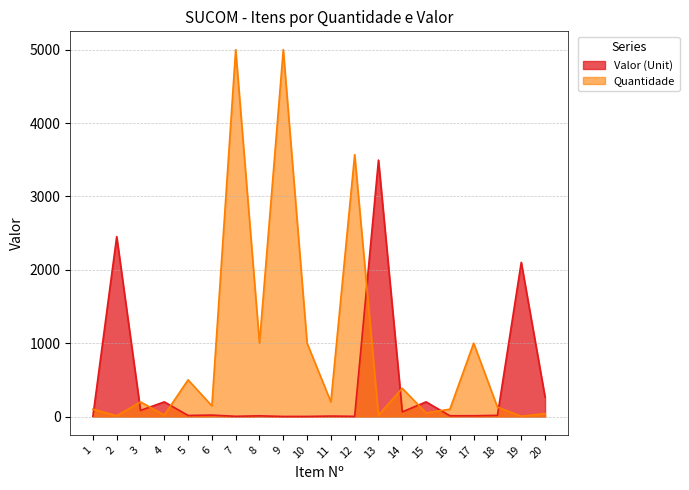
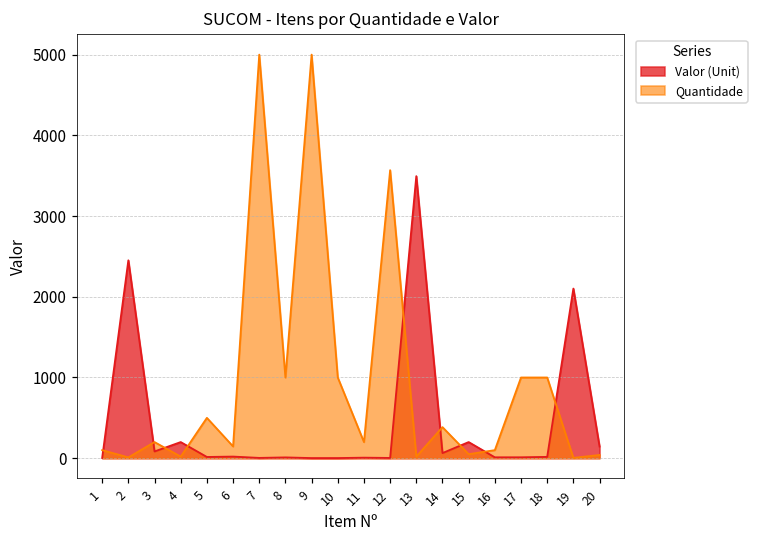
Quantidade, 18: 100 -> 1000
Valor (Unit), 20: 300 -> 100
